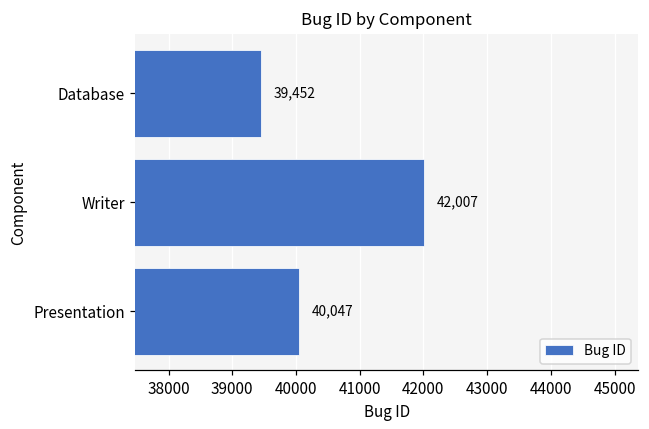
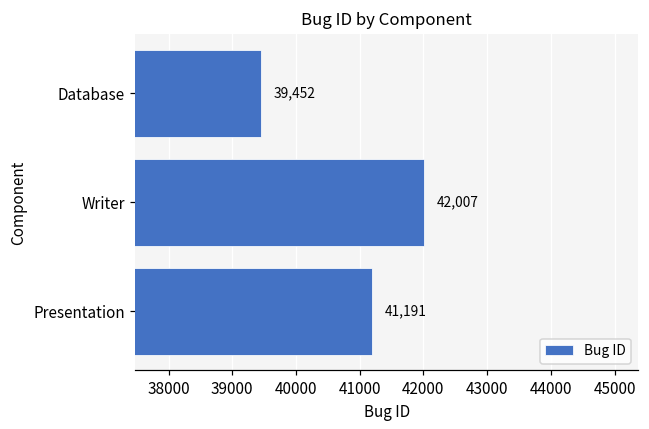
Presentation: 40,047 -> 41,191
